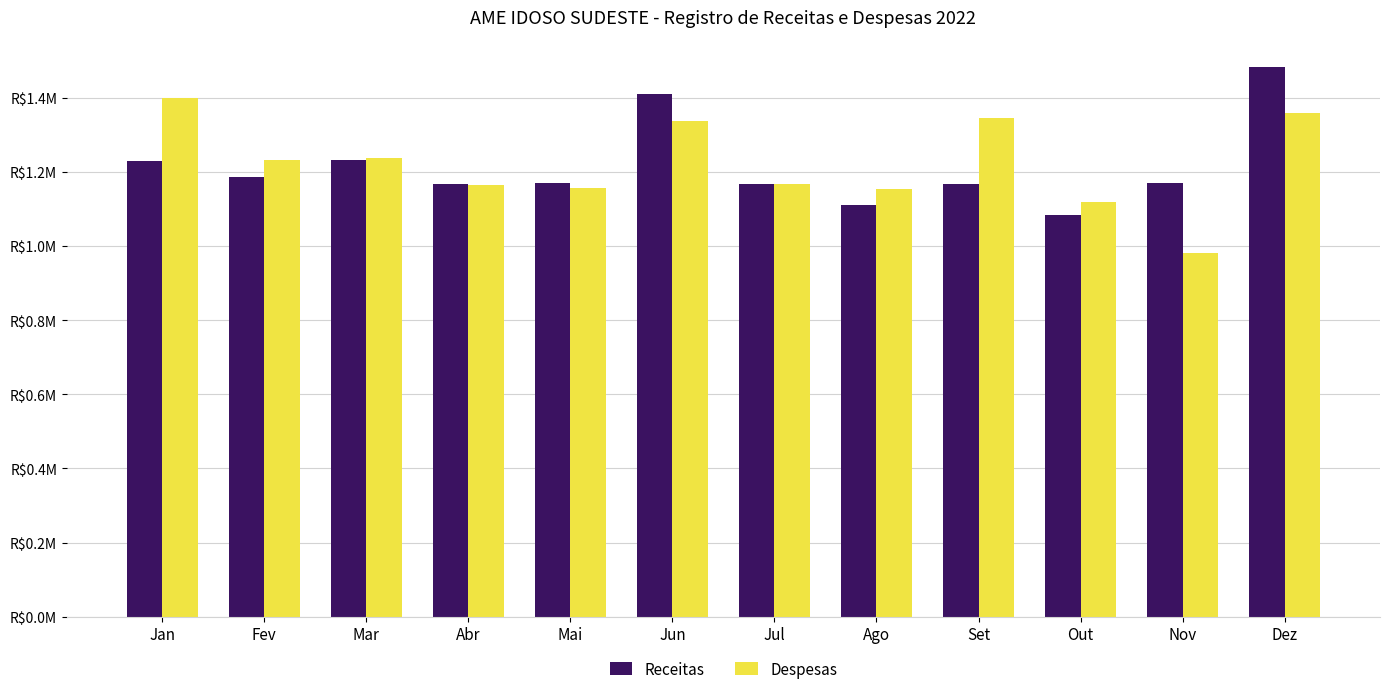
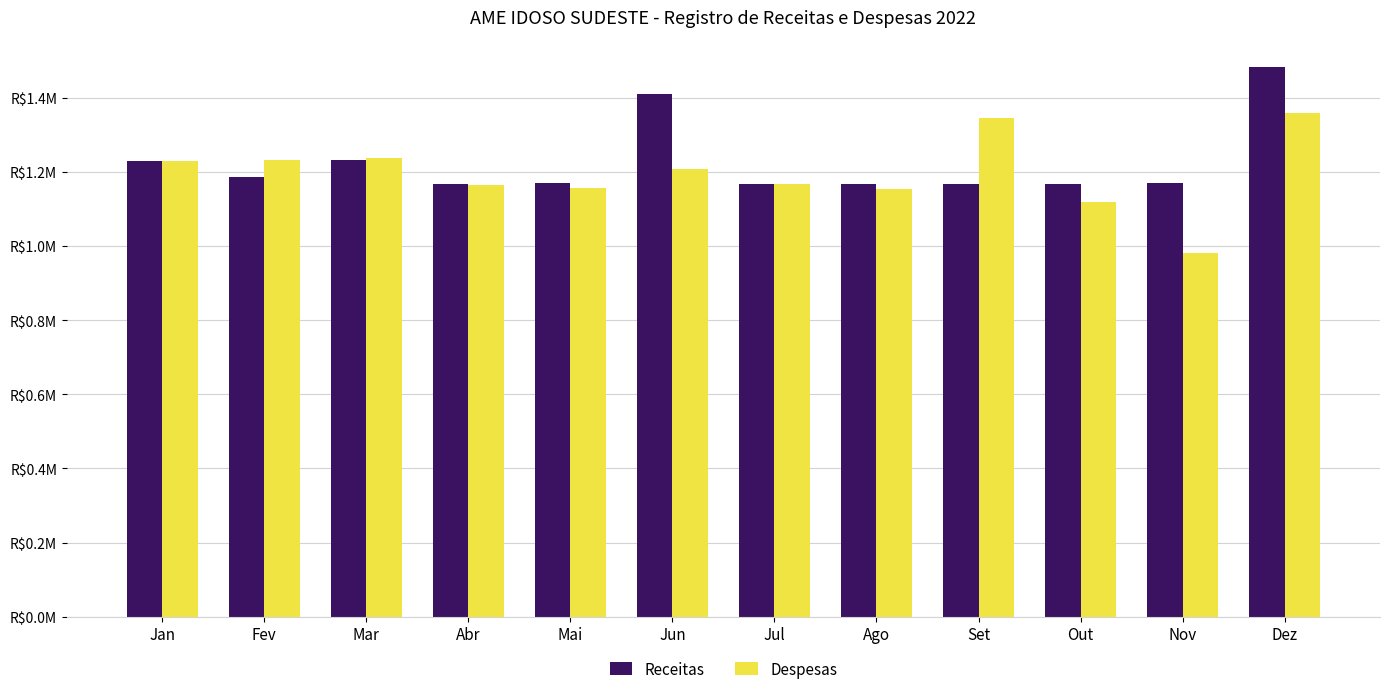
Despesas, Jan: R$1400000 -> R$1230000
Despesas, Jun: R$1340000 -> R$1210000
Receitas, Ago: R$1110000 -> R$1170000
Receitas, Out: R$1080000 -> R$1170000
